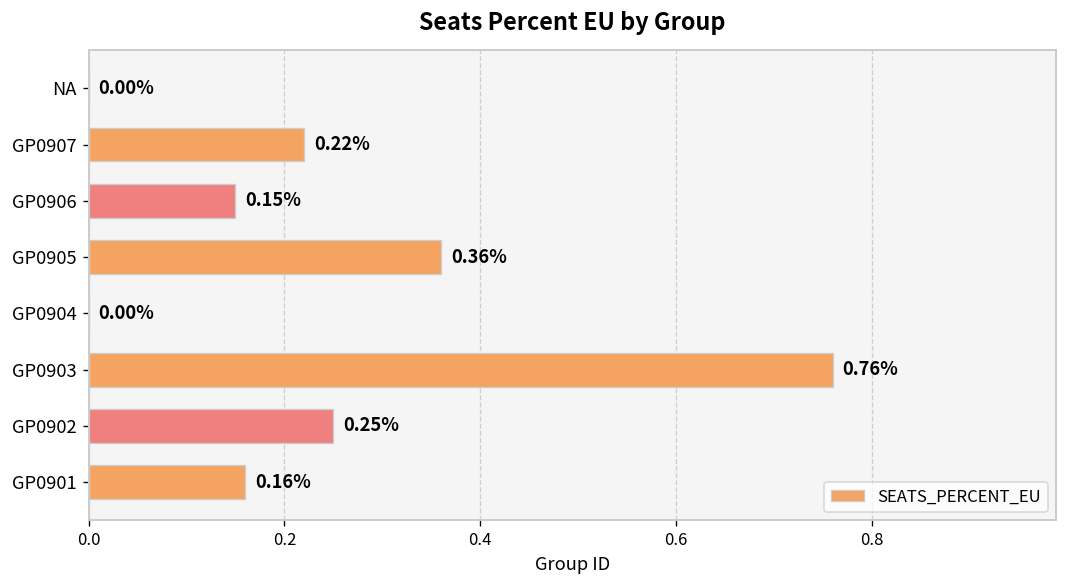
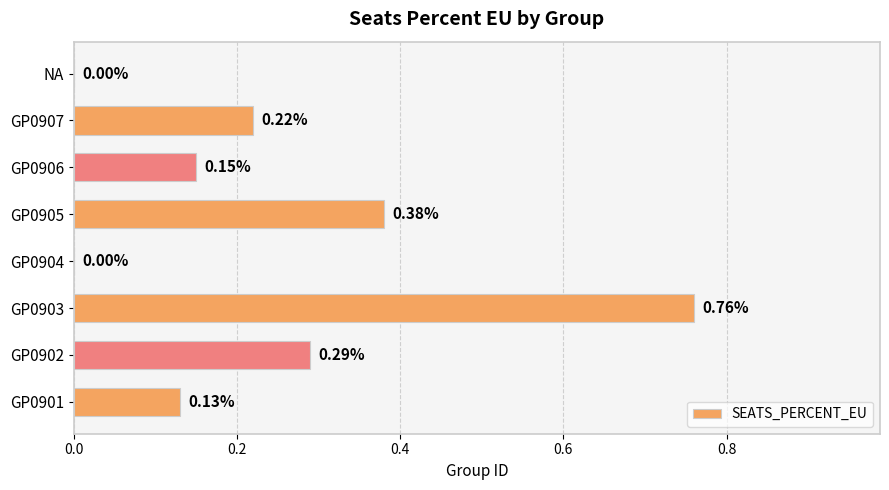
GP0905: 0.36% -> 0.38%
GP0902: 0.25% -> 0.29%
GP0901: 0.16% -> 0.13%
